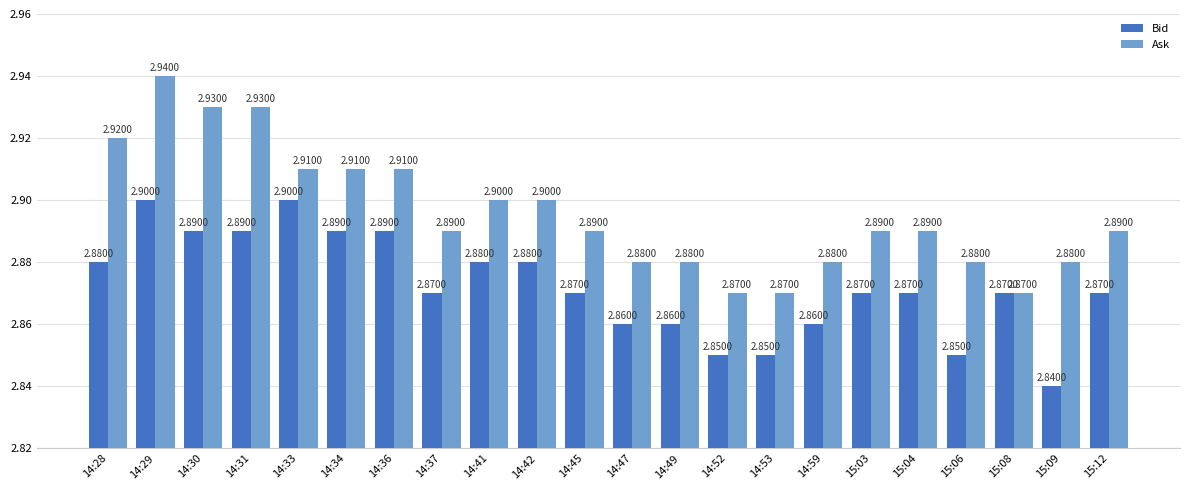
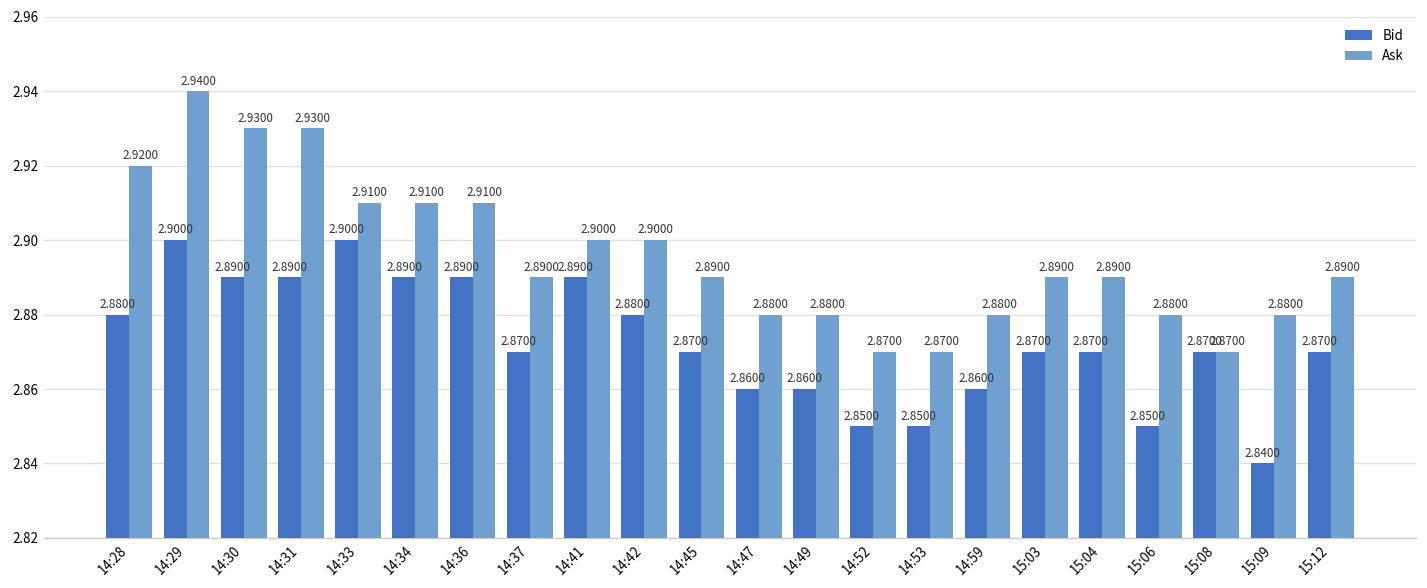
Bid, 14:41: 2.8800 -> 2.8900
